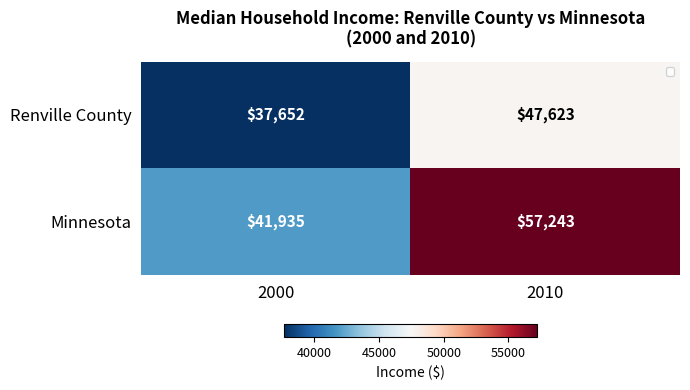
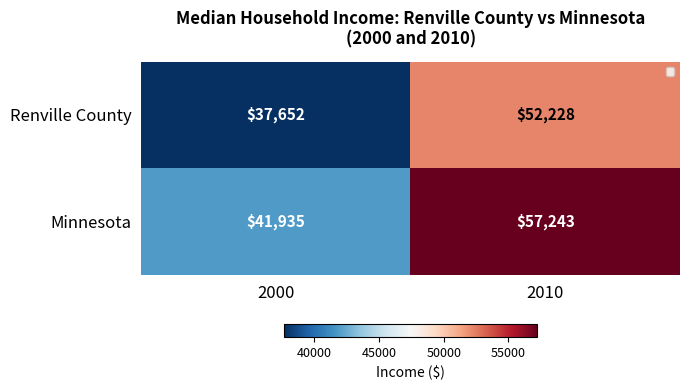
Renville County, 2010: $47,623 -> $52,228
